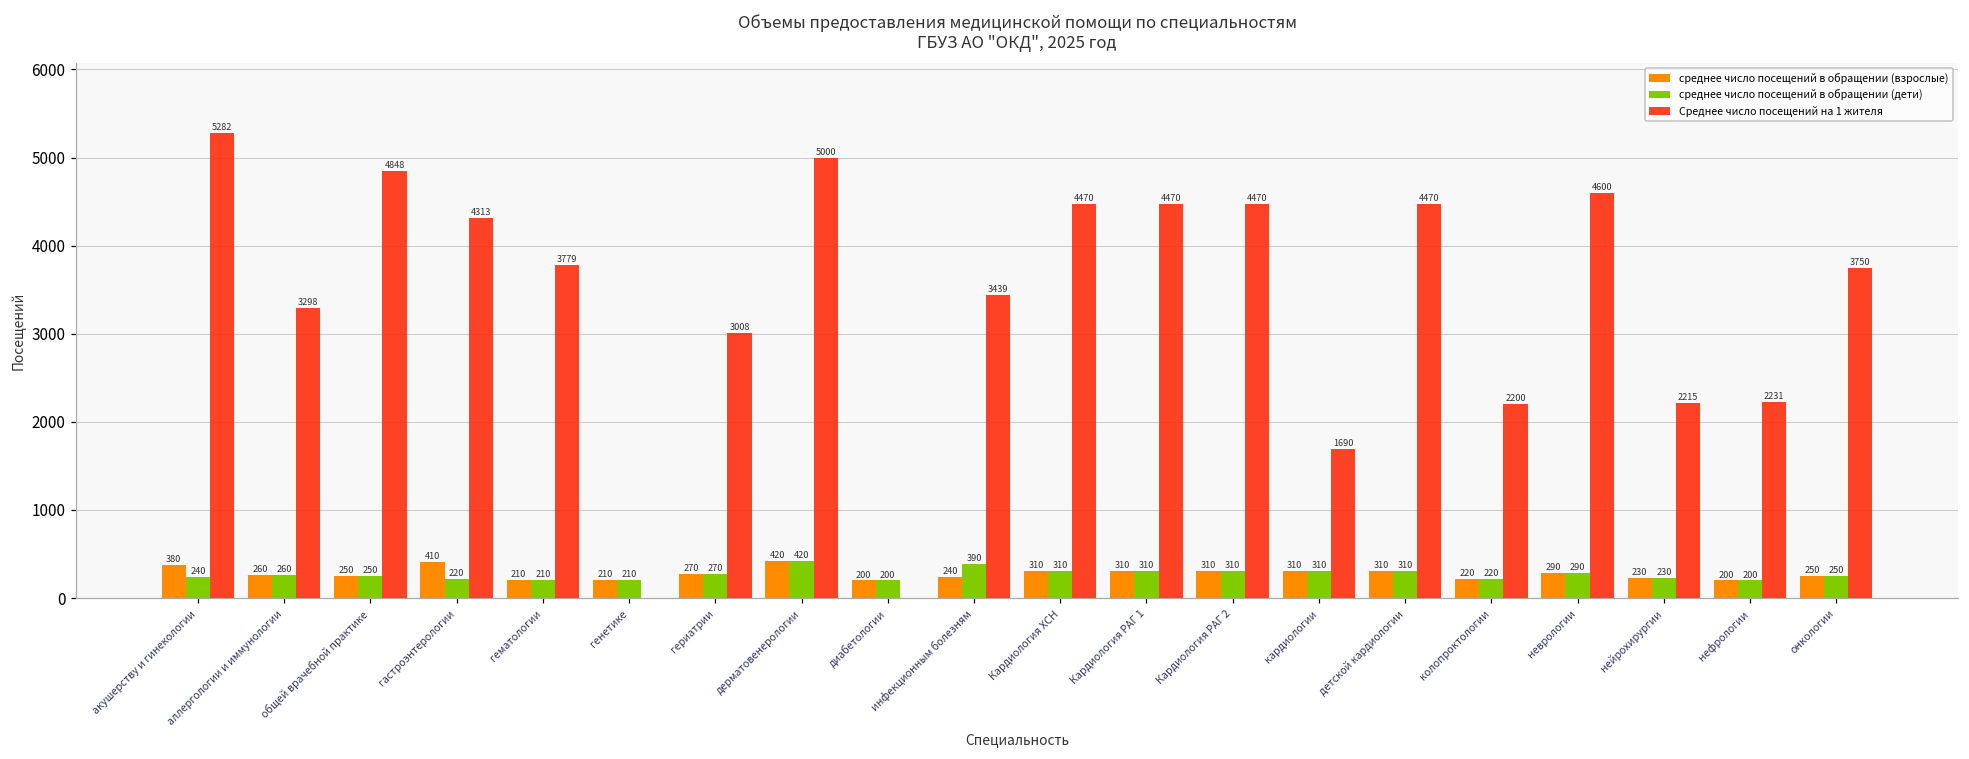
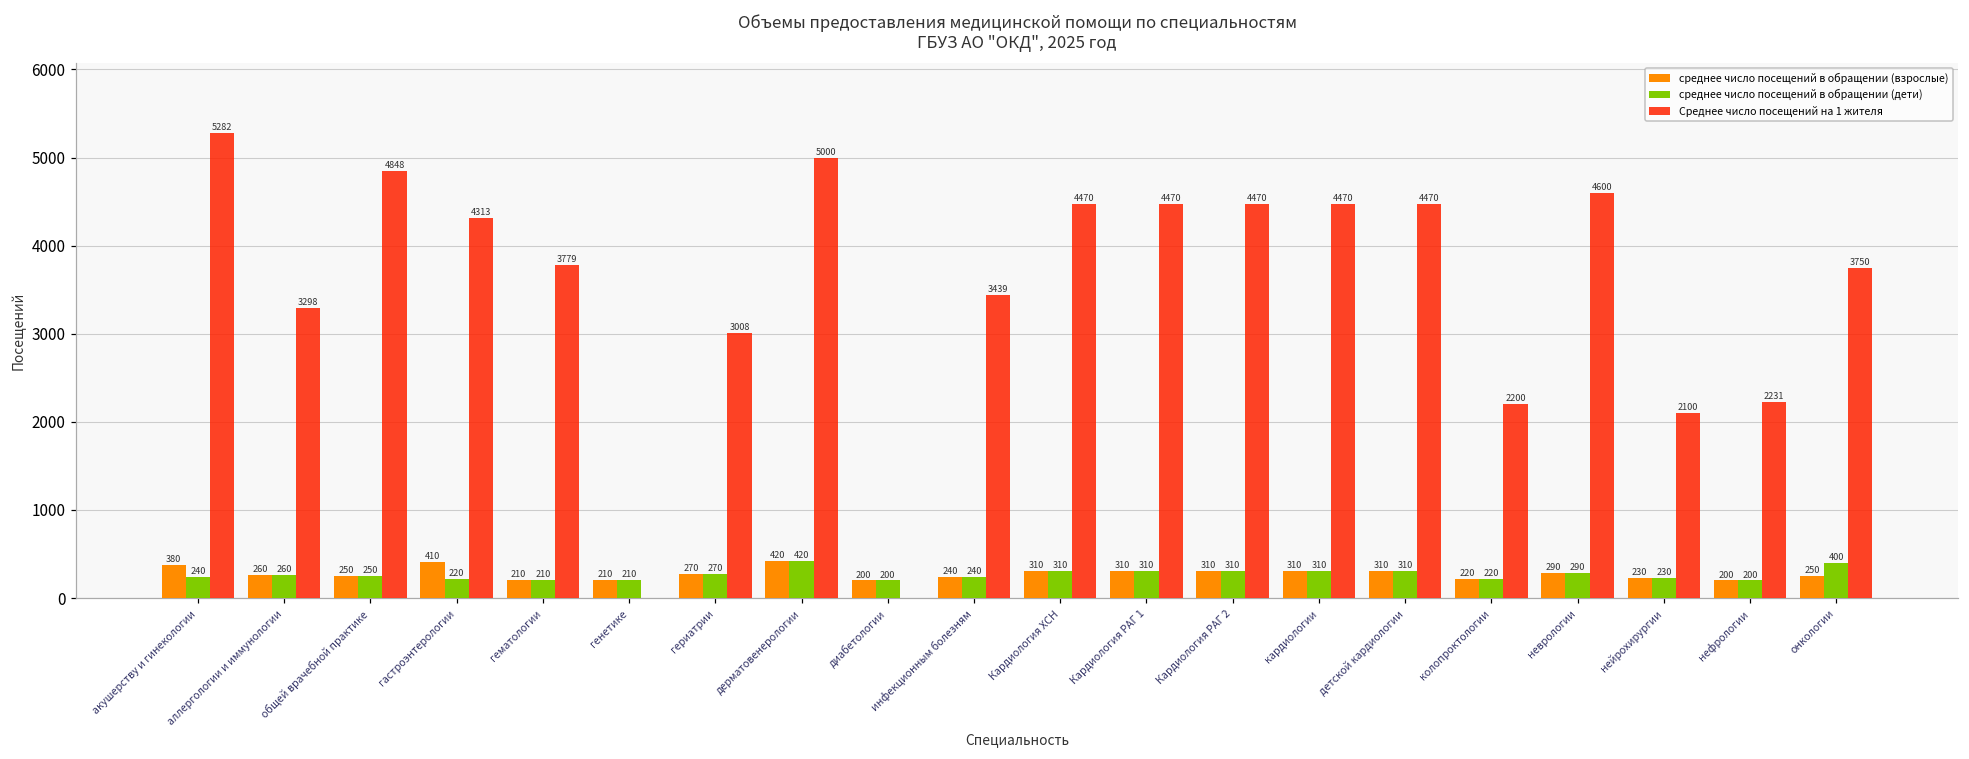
среднее число посещений в обращении (дети), инфекционным болезням: 390 -> 240
Среднее число посещений на 1 жителя, кардиологии: 1690 -> 4470
Среднее число посещений на 1 жителя, нейрохирургии: 2215 -> 2100
среднее число посещений в обращении (дети), онкологии: 250 -> 400
